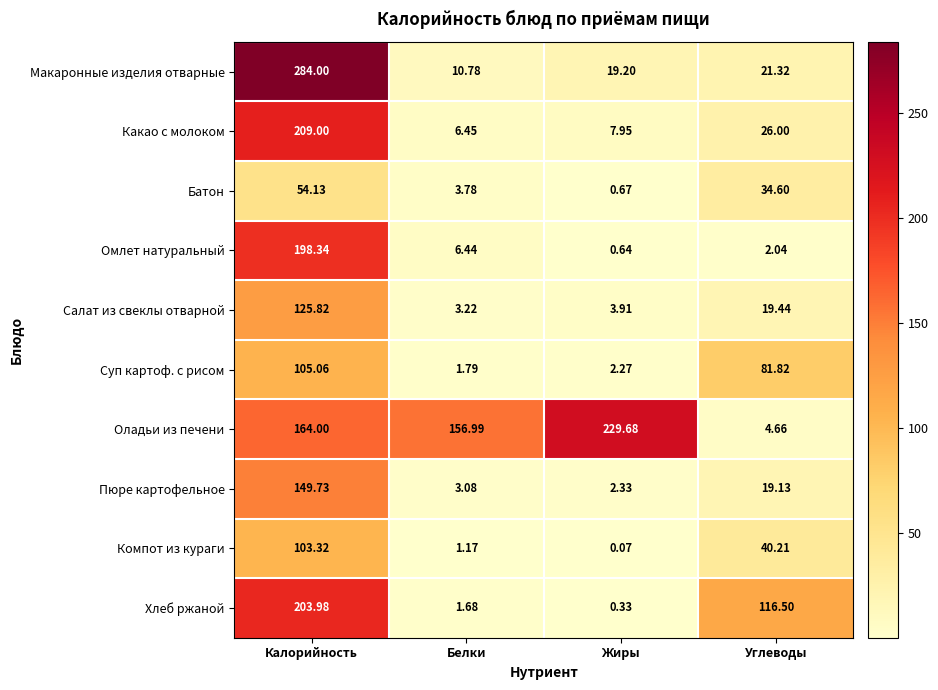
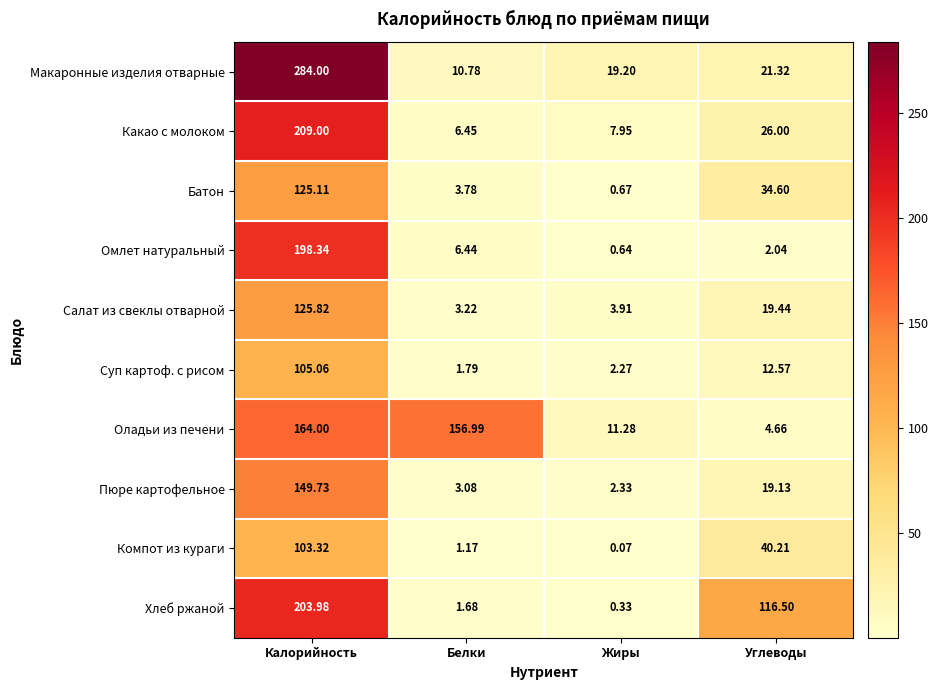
Батон, Калорийность: 54.13 -> 125.11
Суп картоф. с рисом, Углеводы: 81.82 -> 12.57
Оладьи из печени, Жиры: 229.68 -> 11.28
